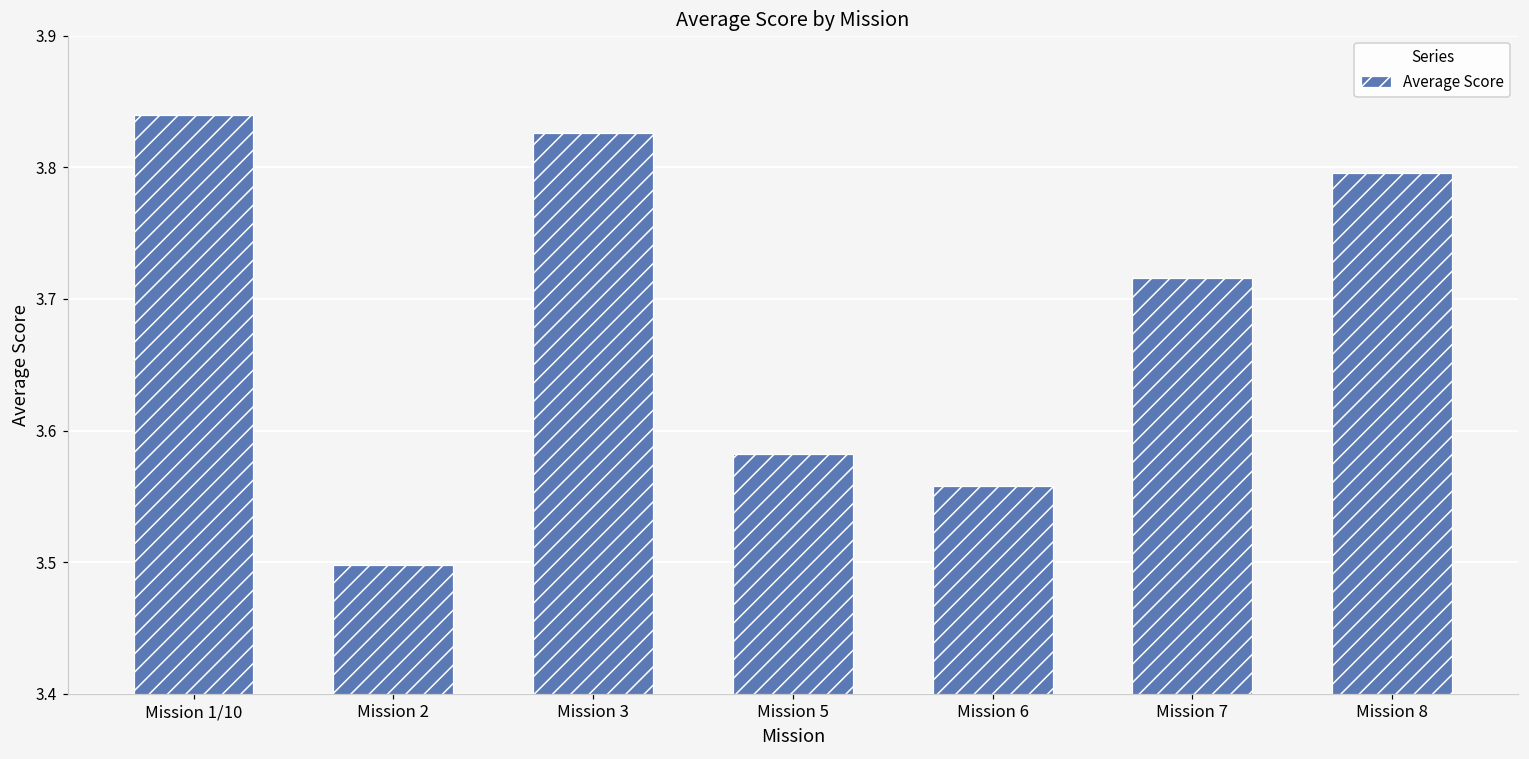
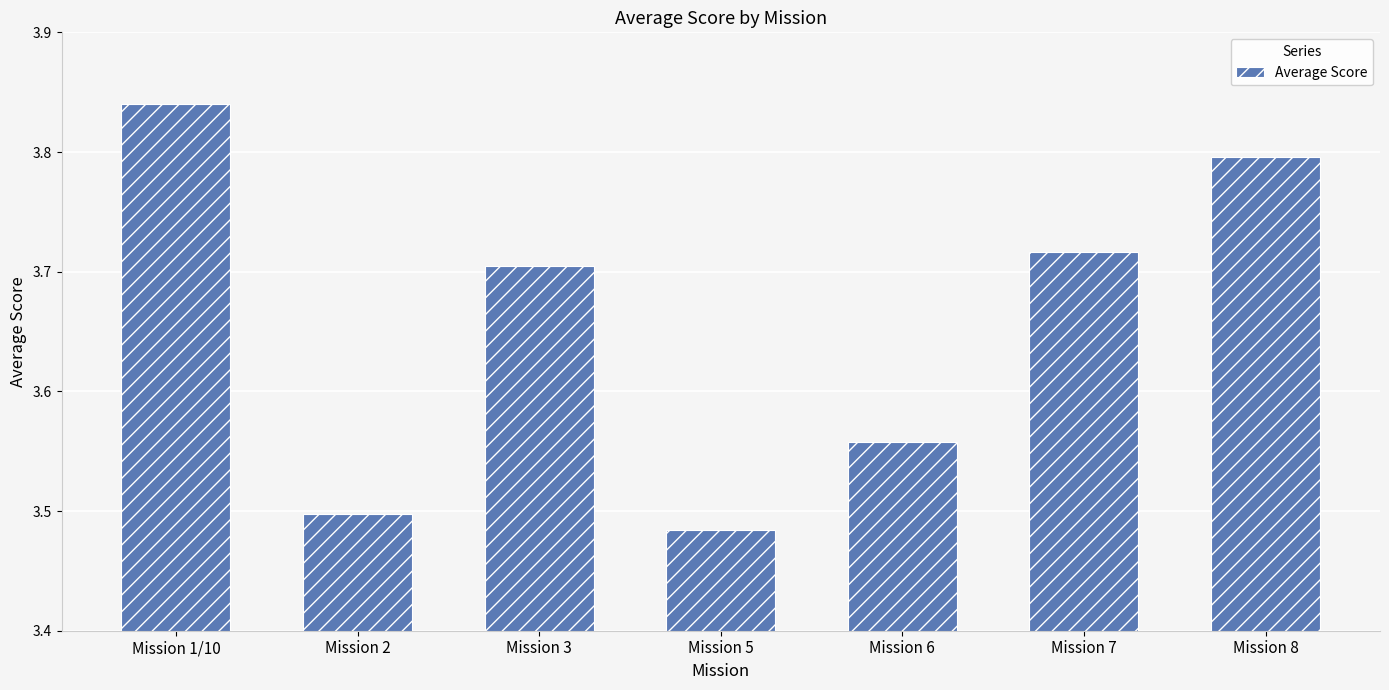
Mission 3: 3.826 -> 3.705
Mission 5: 3.582 -> 3.484
